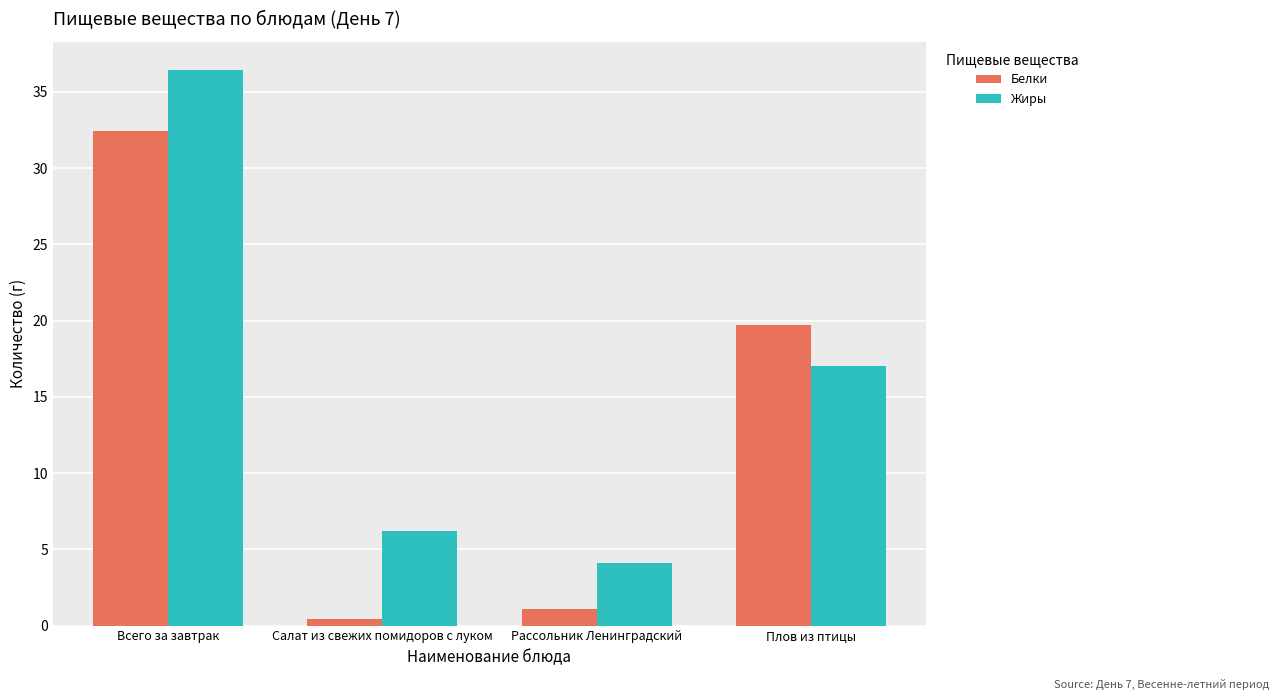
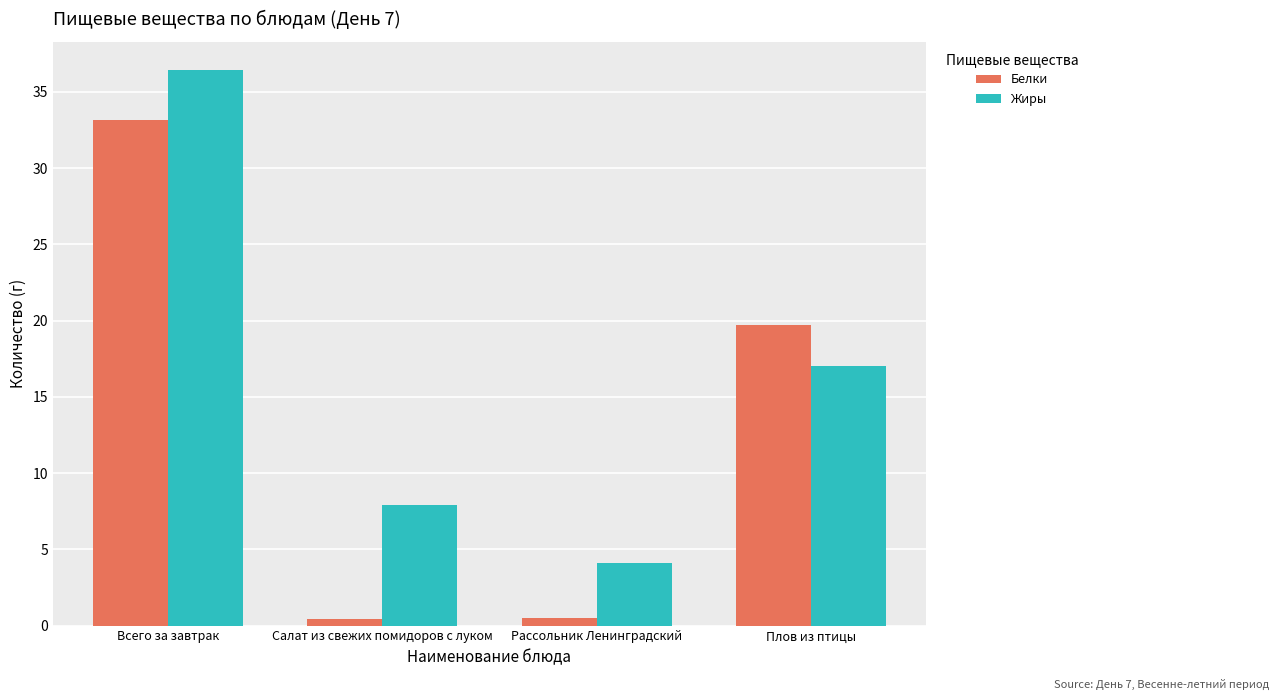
Белки, Всего за завтрак: 32.4 -> 33.2
Жиры, Салат из свежих помидоров с луком: 6.2 -> 7.9
Белки, Рассольник Ленинградский: 1.1 -> 0.5
